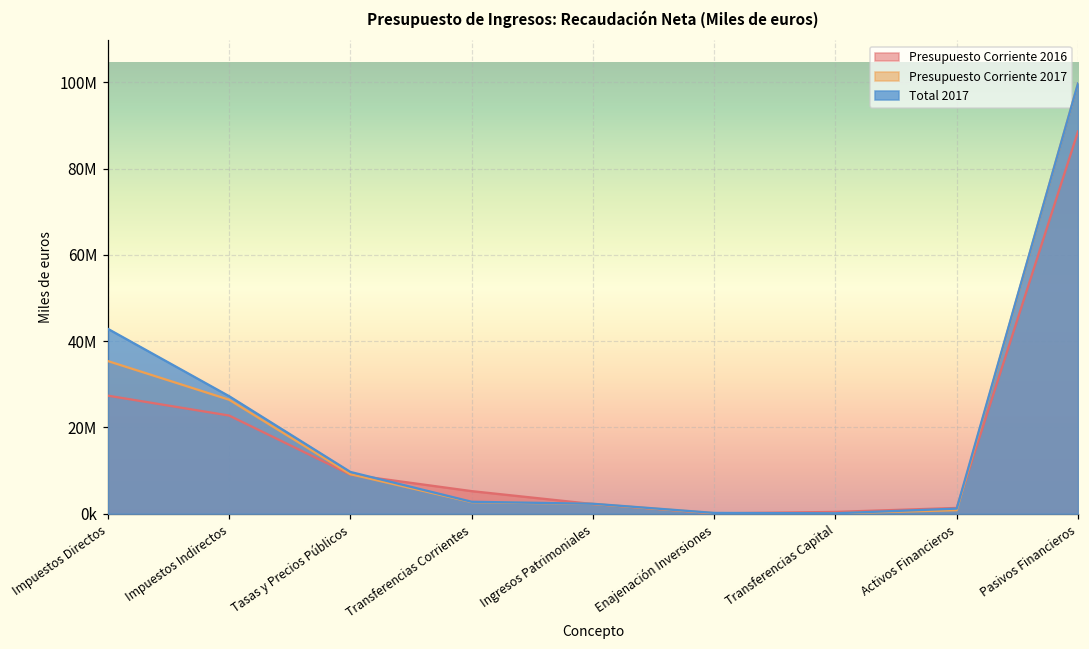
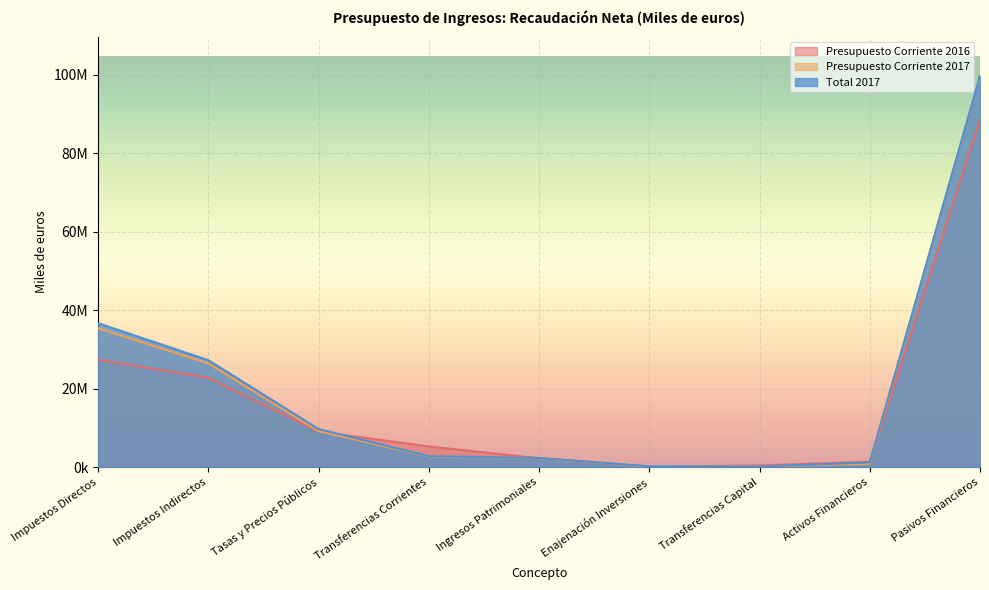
Total 2017, Impuestos Directos: 43000000 -> 37000000
